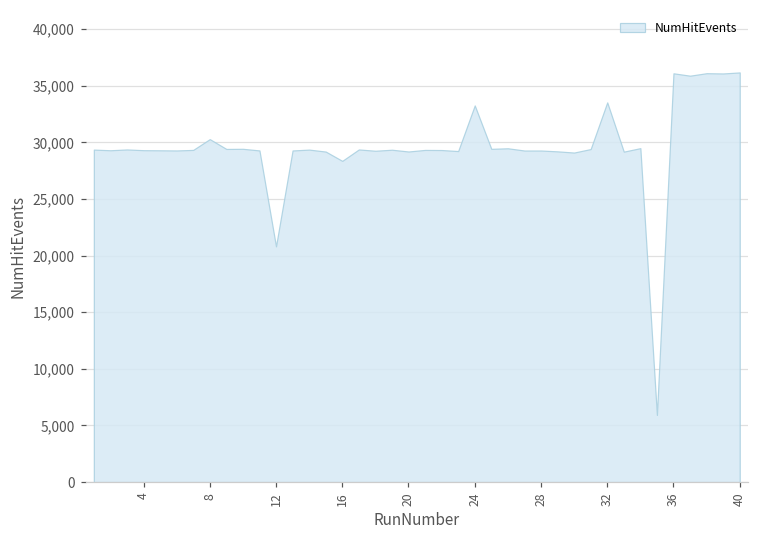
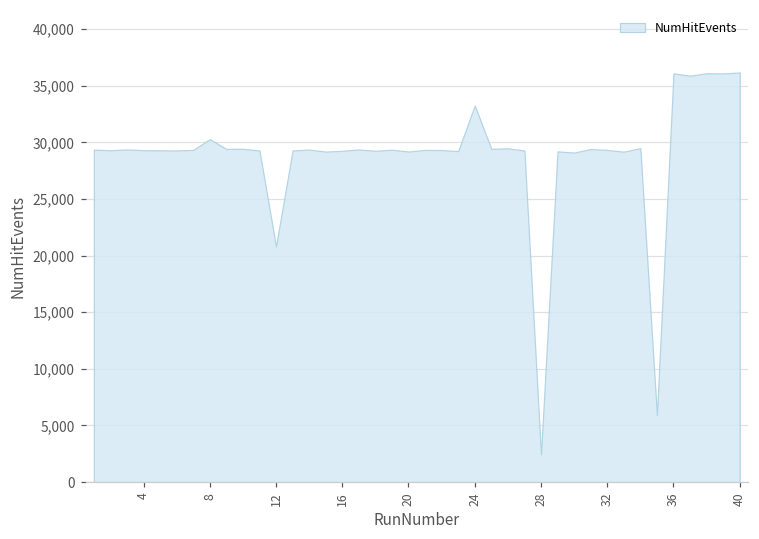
16: 28,400 -> 29,300
28: 29,300 -> 2,400
32: 33,500 -> 29,300
